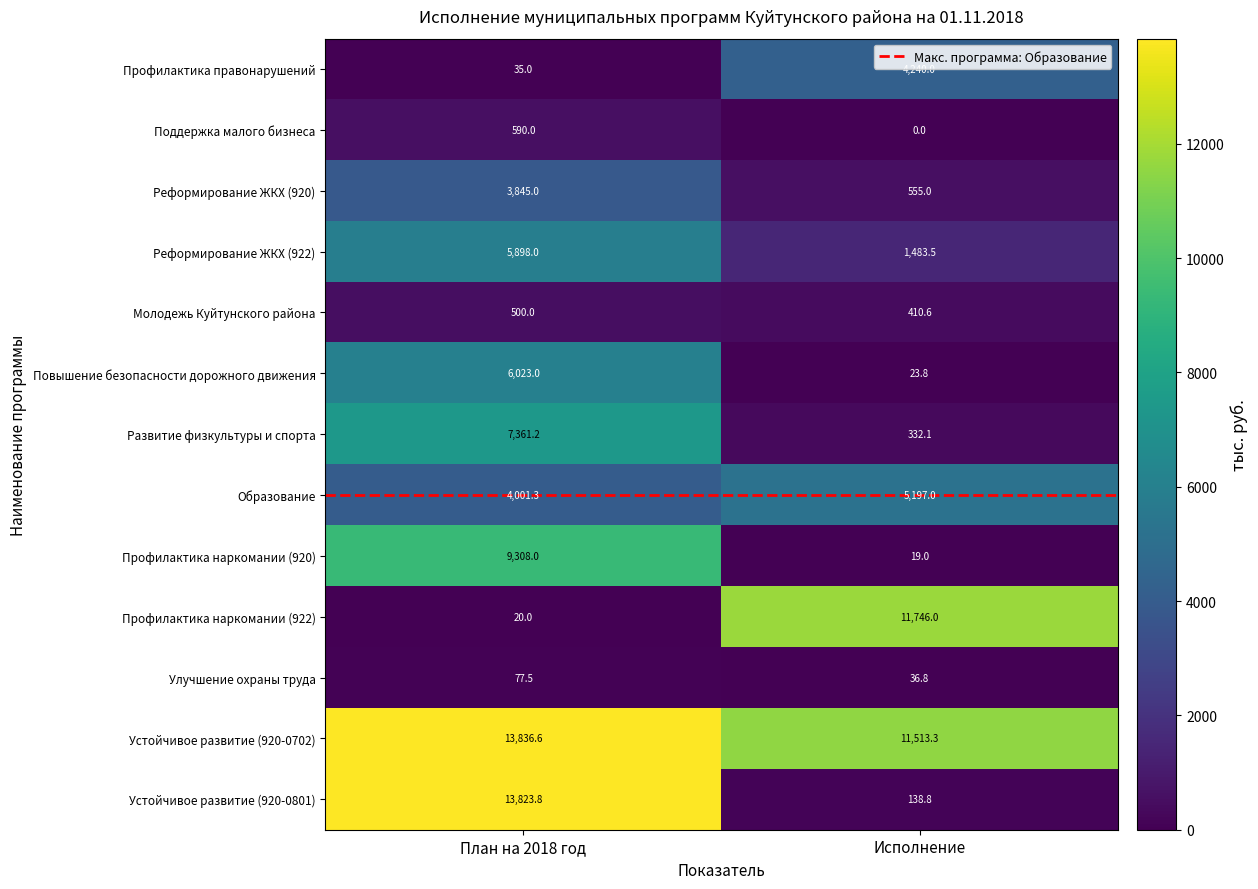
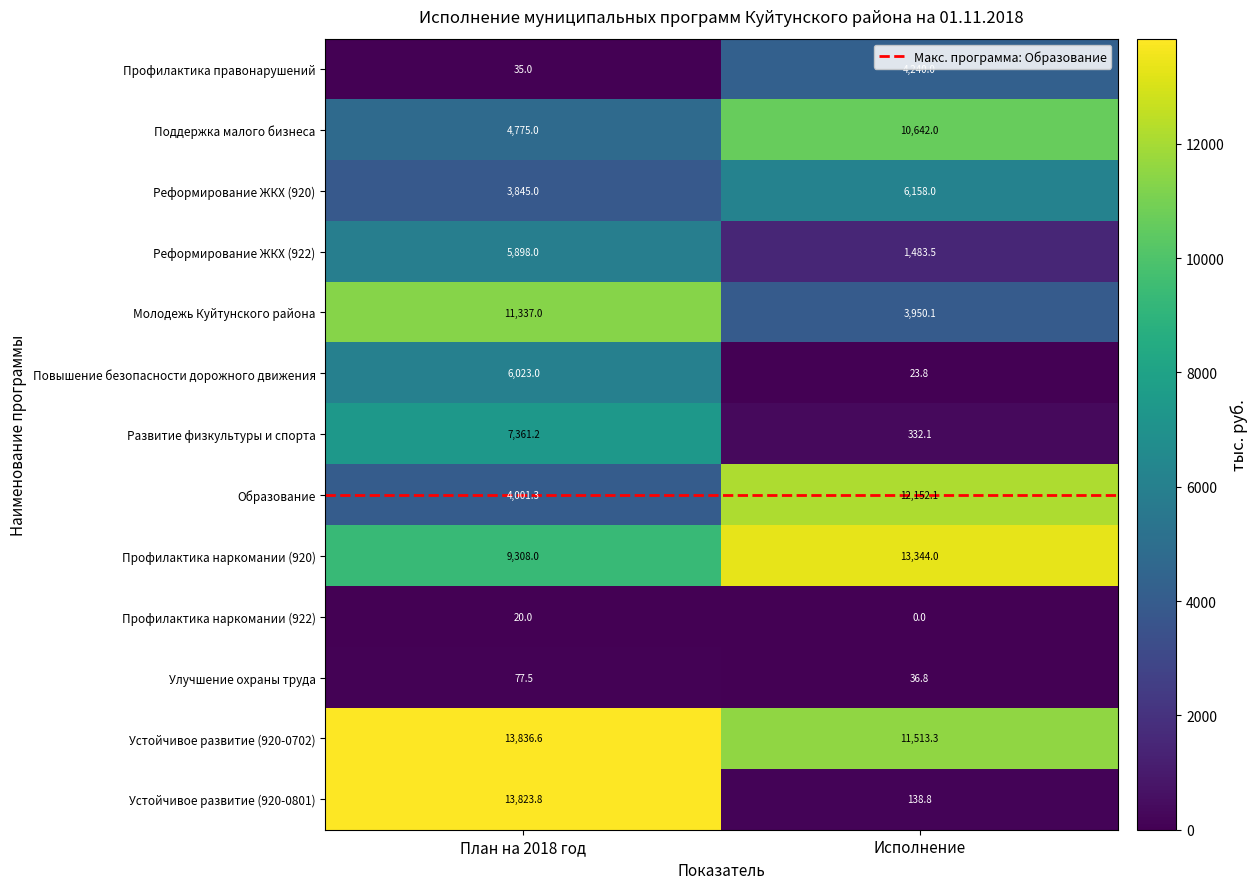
Поддержка малого бизнеса, План на 2018 год: 590.0 -> 4,775.0
Поддержка малого бизнеса, Исполнение: 0.0 -> 10,642.0
Реформирование ЖКХ (920), Исполнение: 555.0 -> 6,158.0
Молодежь Куйтунского района, План на 2018 год: 500.0 -> 11,337.0
Молодежь Куйтунского района, Исполнение: 410.6 -> 3,950.1
Образование, Исполнение: 5,197.0 -> 12,152.1
Профилактика наркомании (920), Исполнение: 19.0 -> 13,344.0
Профилактика наркомании (922), Исполнение: 11,746.0 -> 0.0
